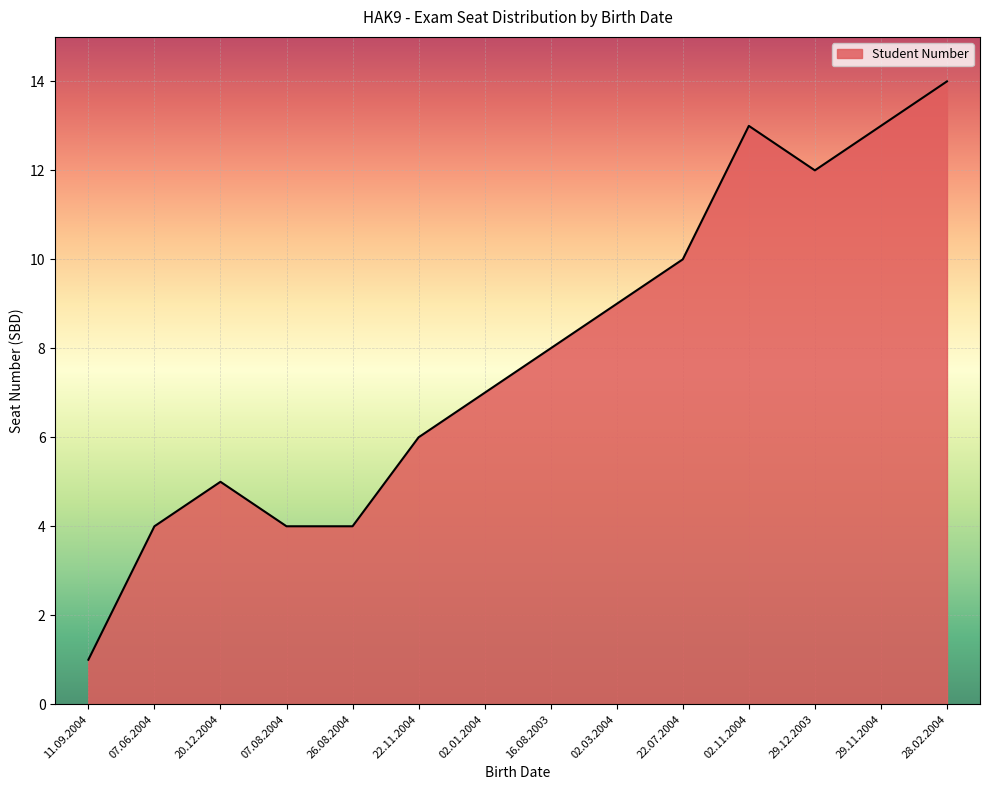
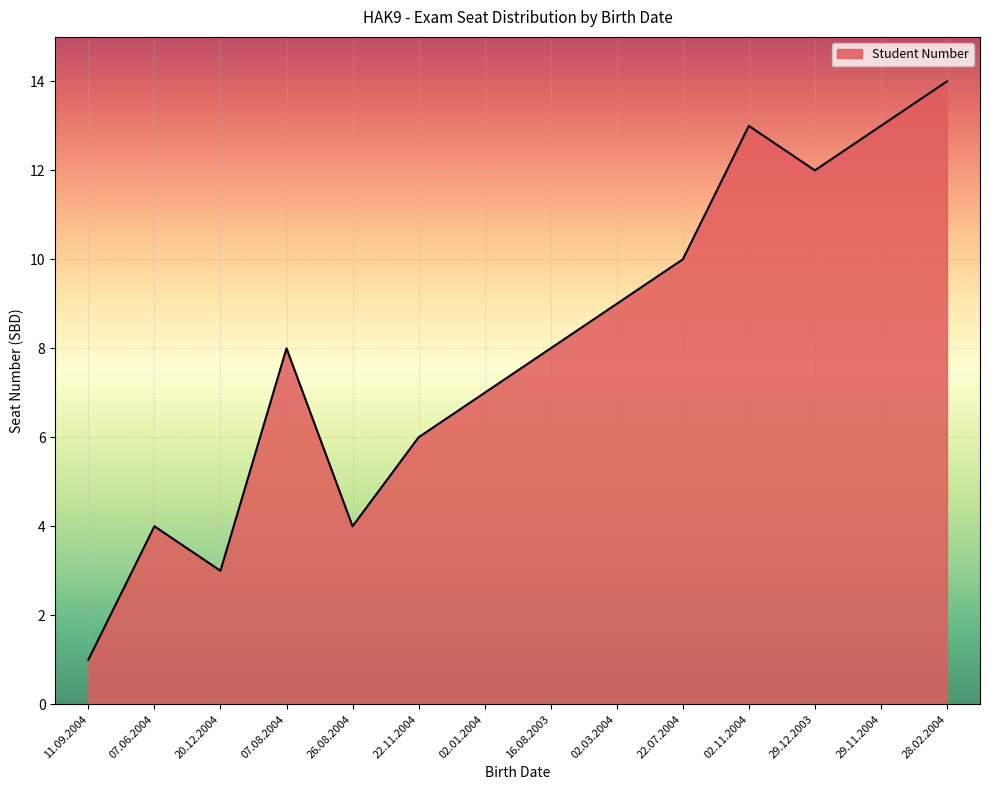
20.12.2004: 5 -> 3
07.08.2004: 4 -> 8
